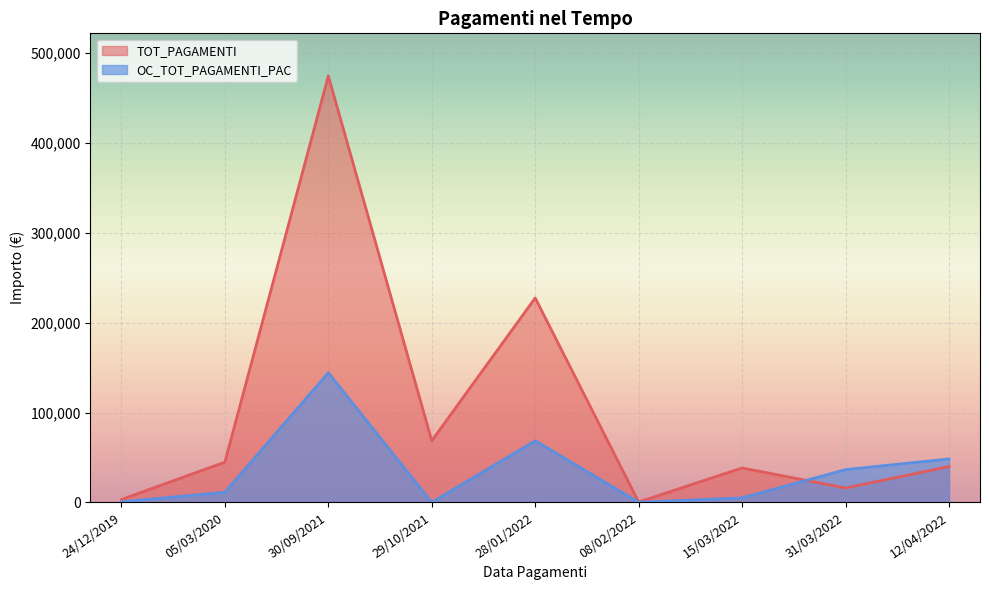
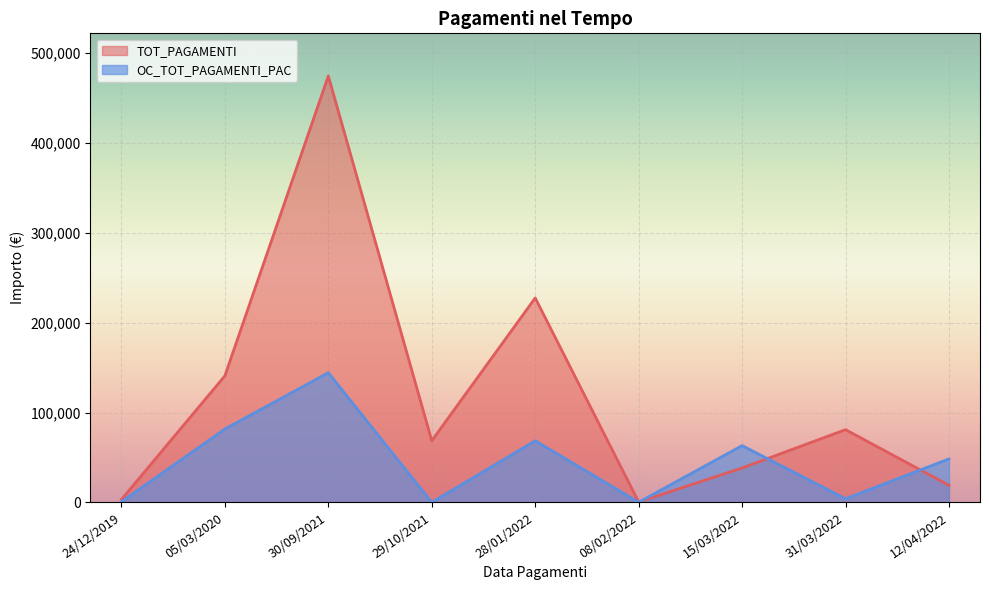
TOT_PAGAMENTI, 05/03/2020: 40,000 -> 140,000
OC_TOT_PAGAMENTI_PAC, 05/03/2020: 10,000 -> 80,000
OC_TOT_PAGAMENTI_PAC, 15/03/2022: 0 -> 60,000
TOT_PAGAMENTI, 31/03/2022: 20,000 -> 80,000
OC_TOT_PAGAMENTI_PAC, 31/03/2022: 40,000 -> 0
TOT_PAGAMENTI, 12/04/2022: 40,000 -> 20,000
